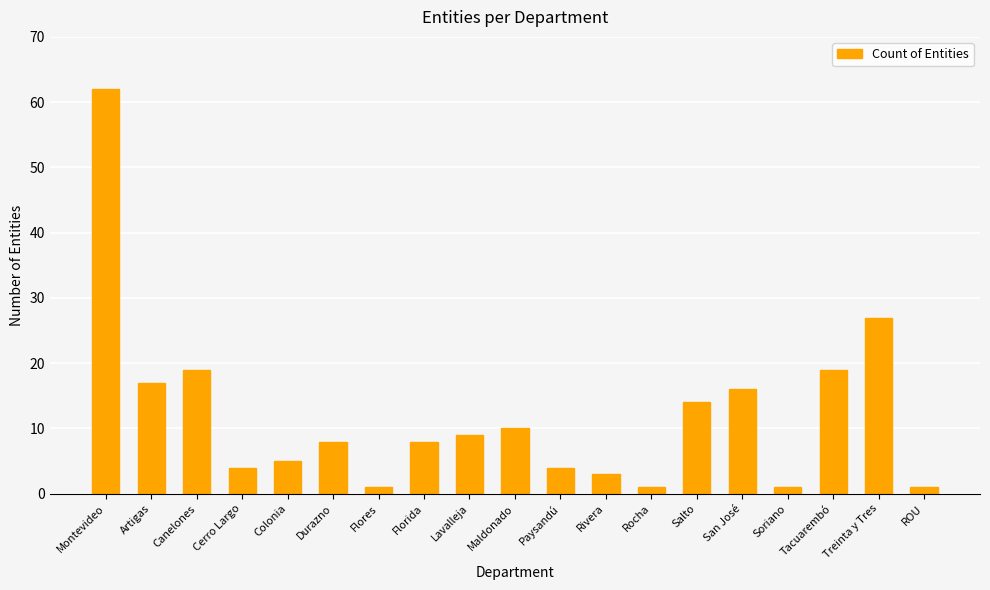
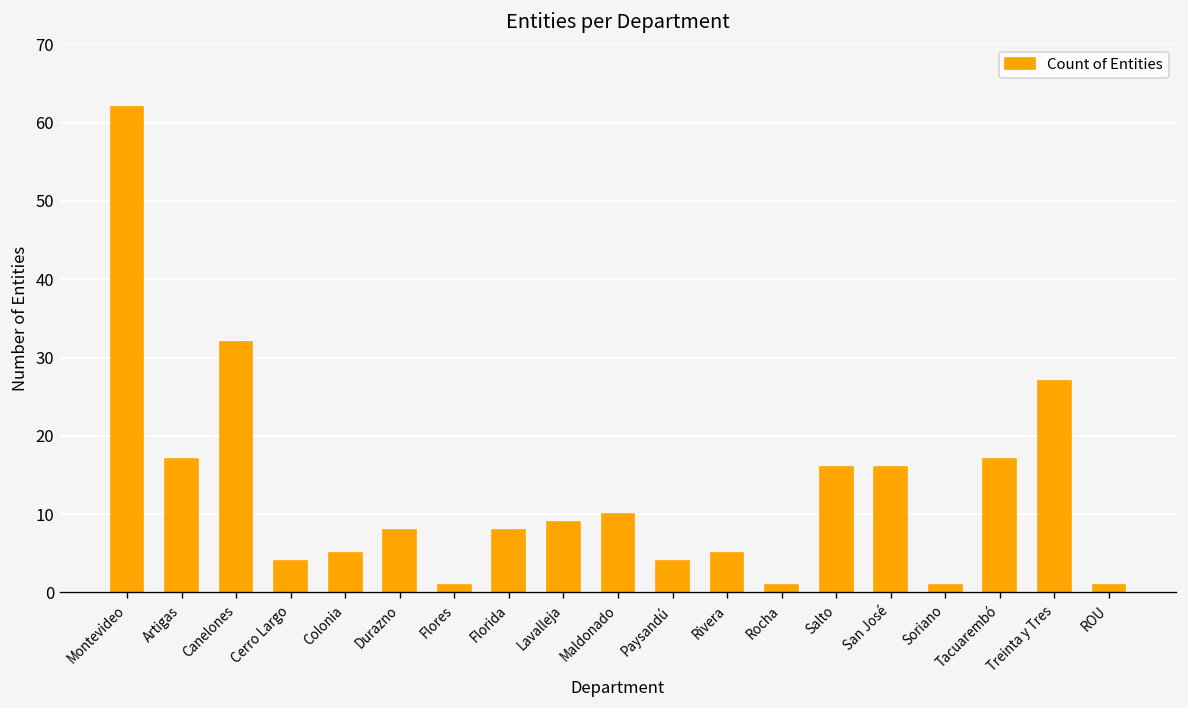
Canelones: 19 -> 32
Rivera: 3 -> 5
Salto: 14 -> 16
Tacuarembó: 19 -> 17
